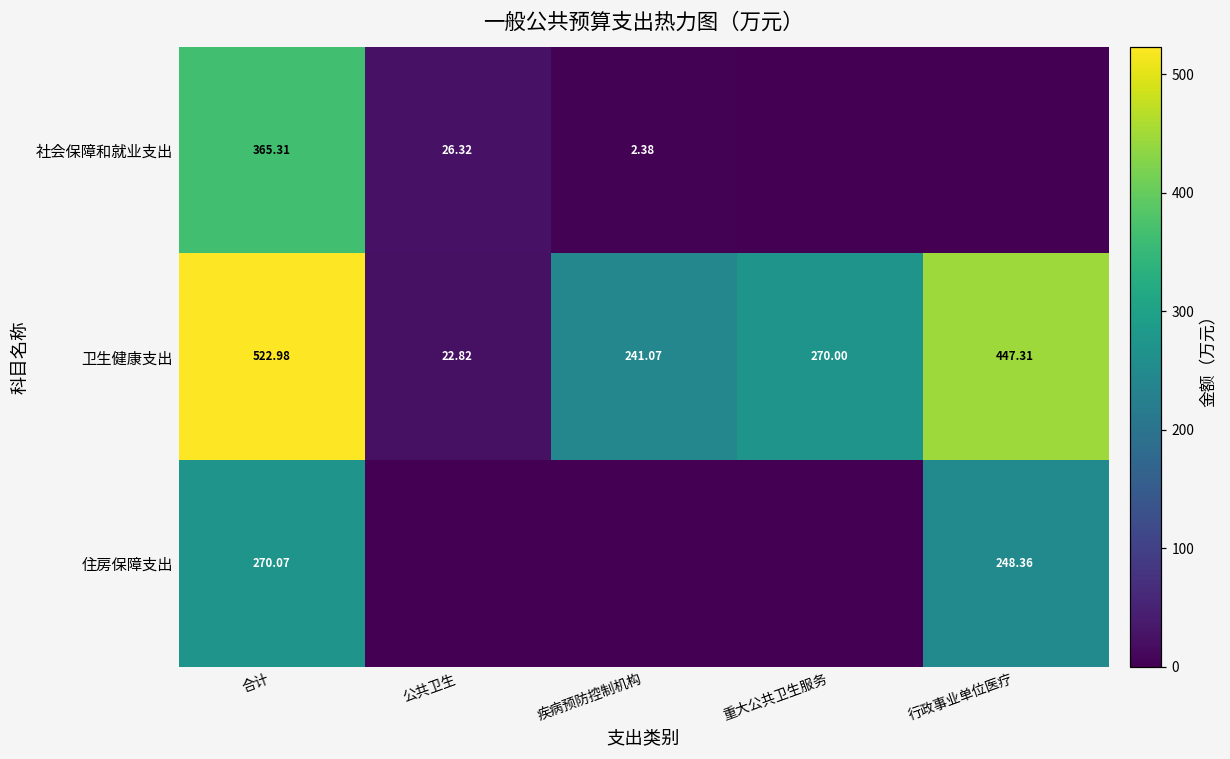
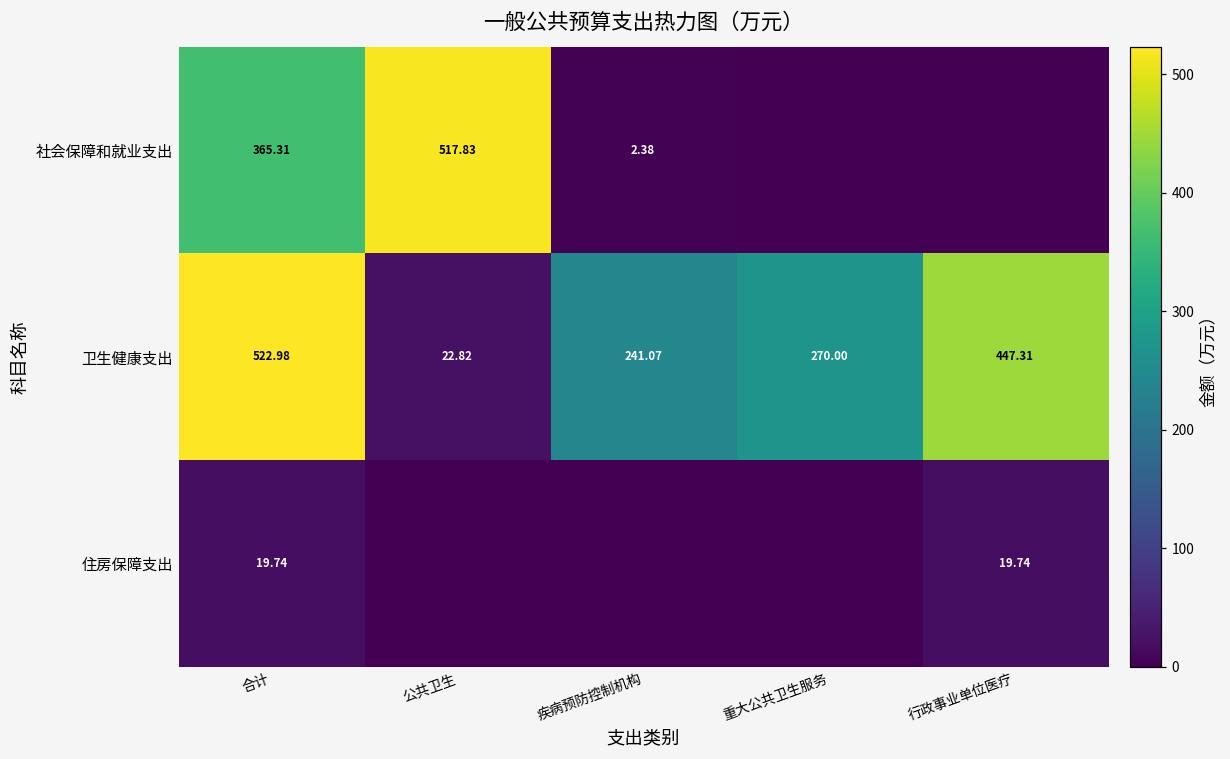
社会保障和就业支出, 公共卫生: 26.32 -> 517.83
住房保障支出, 合计: 270.07 -> 19.74
住房保障支出, 行政事业单位医疗: 248.36 -> 19.74
